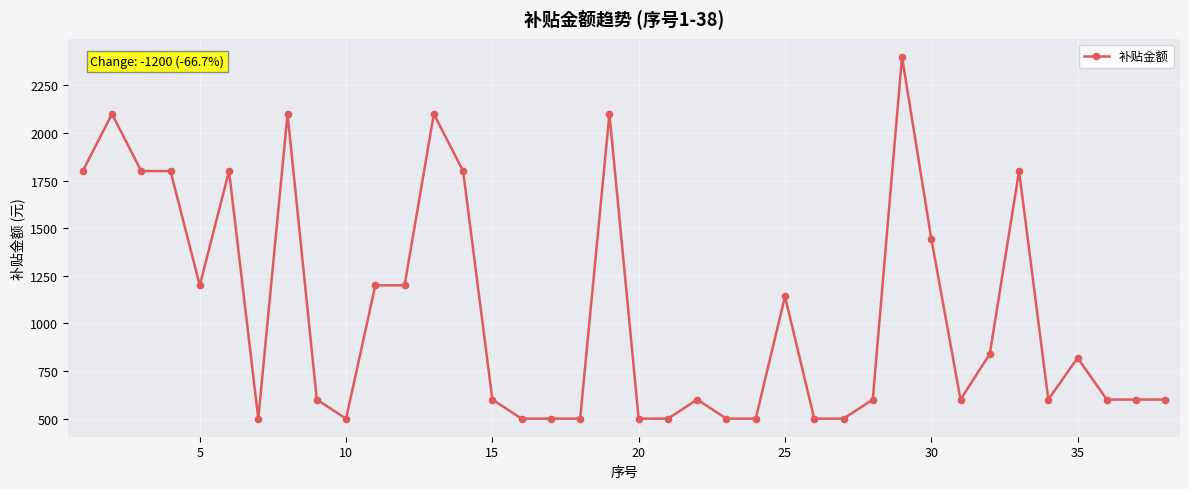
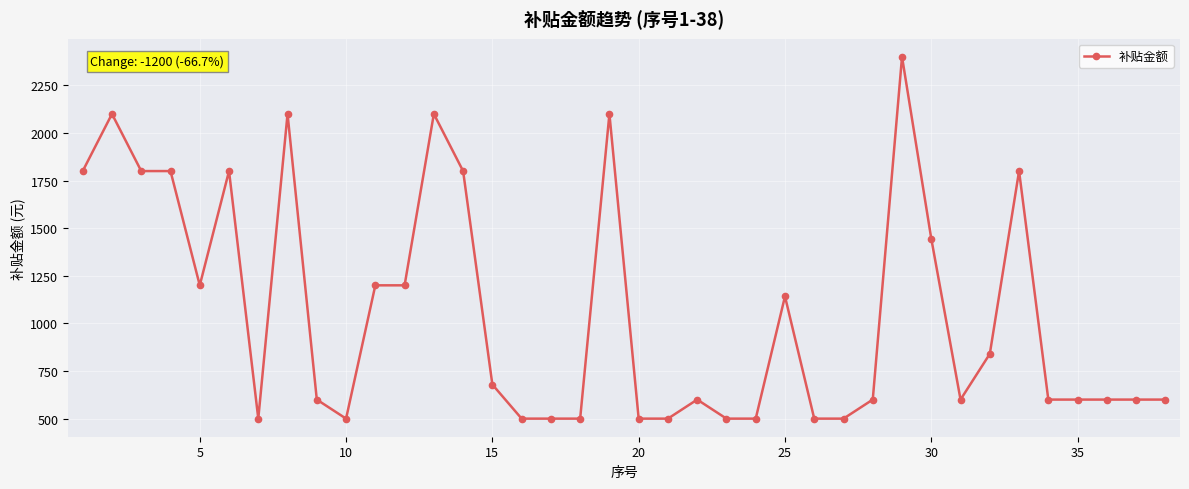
15: 600 -> 680
35: 820 -> 600
